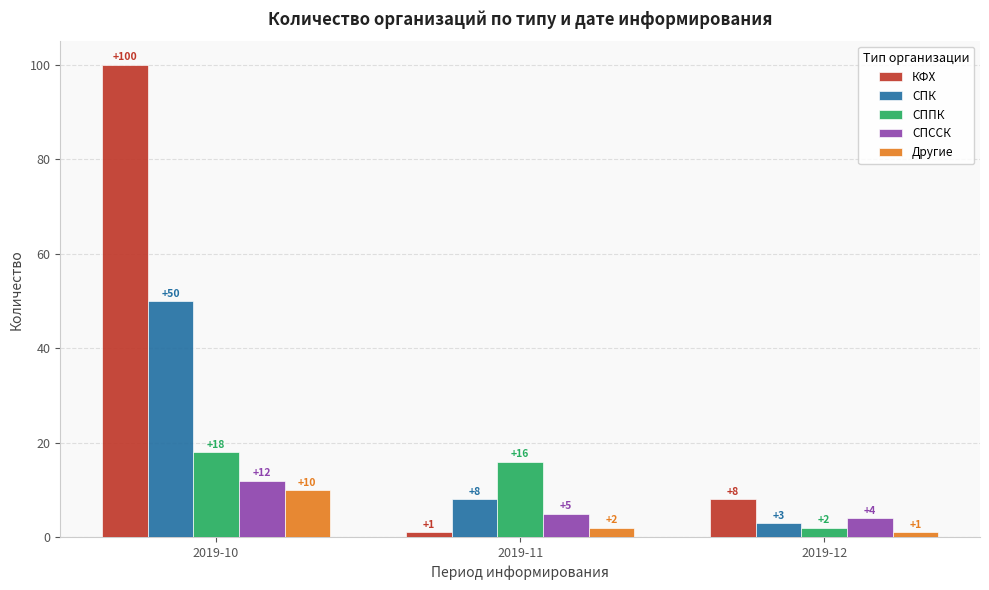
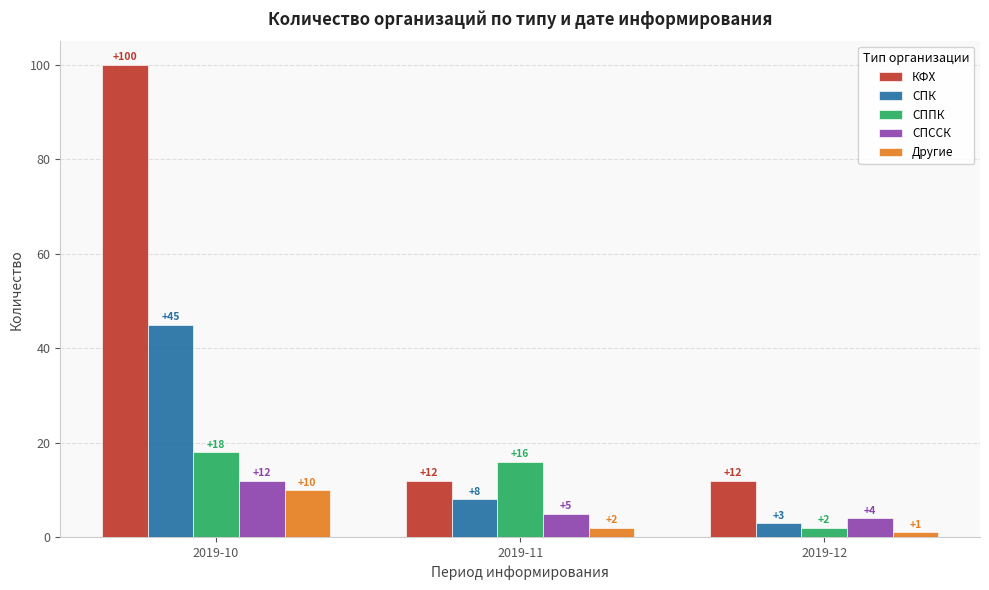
СПК, 2019-10: +50 -> +45
КФХ, 2019-11: +1 -> +12
КФХ, 2019-12: +8 -> +12
